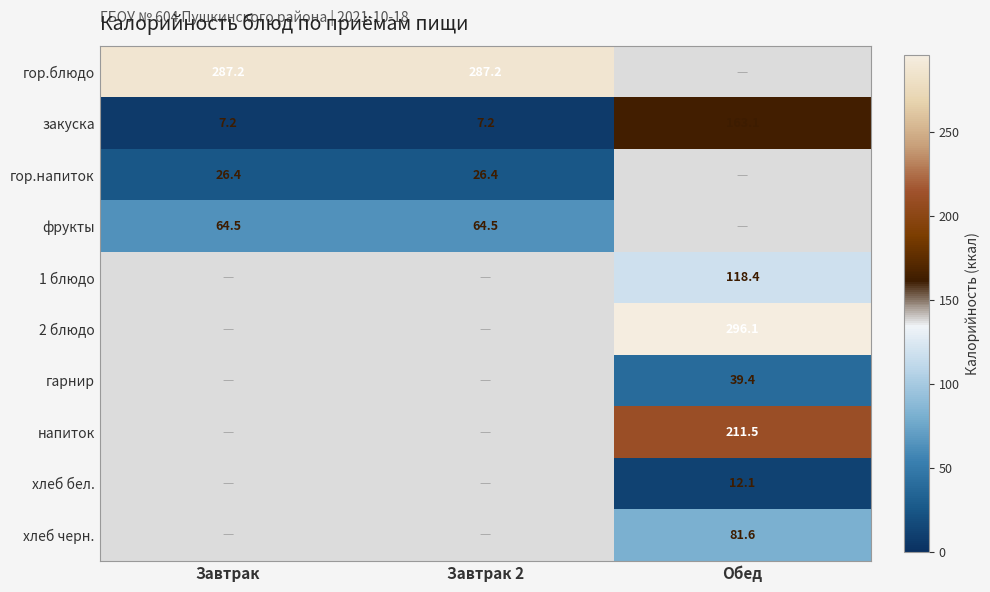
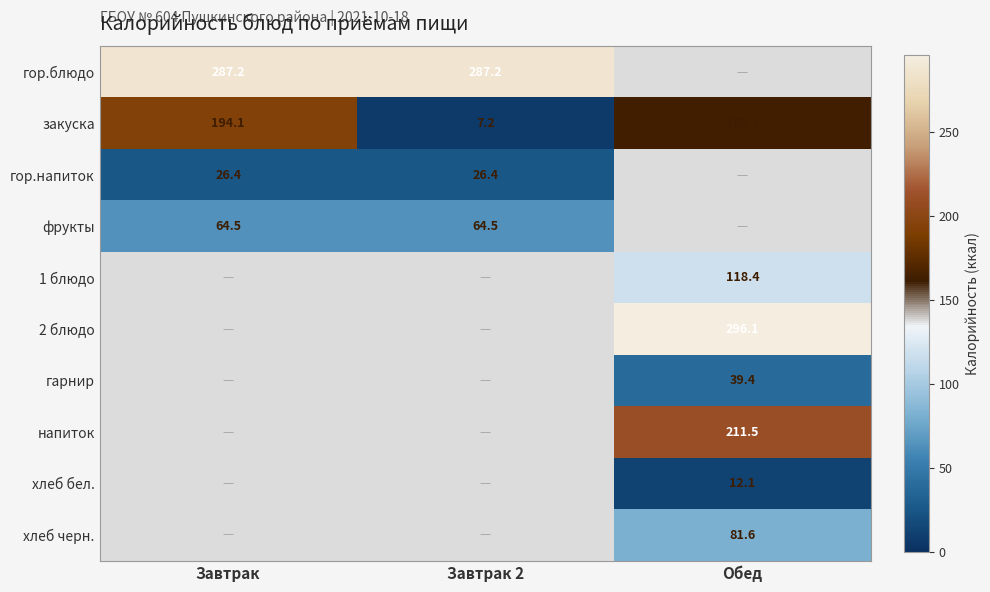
закуска, Завтрак: 7.2 -> 194.1
